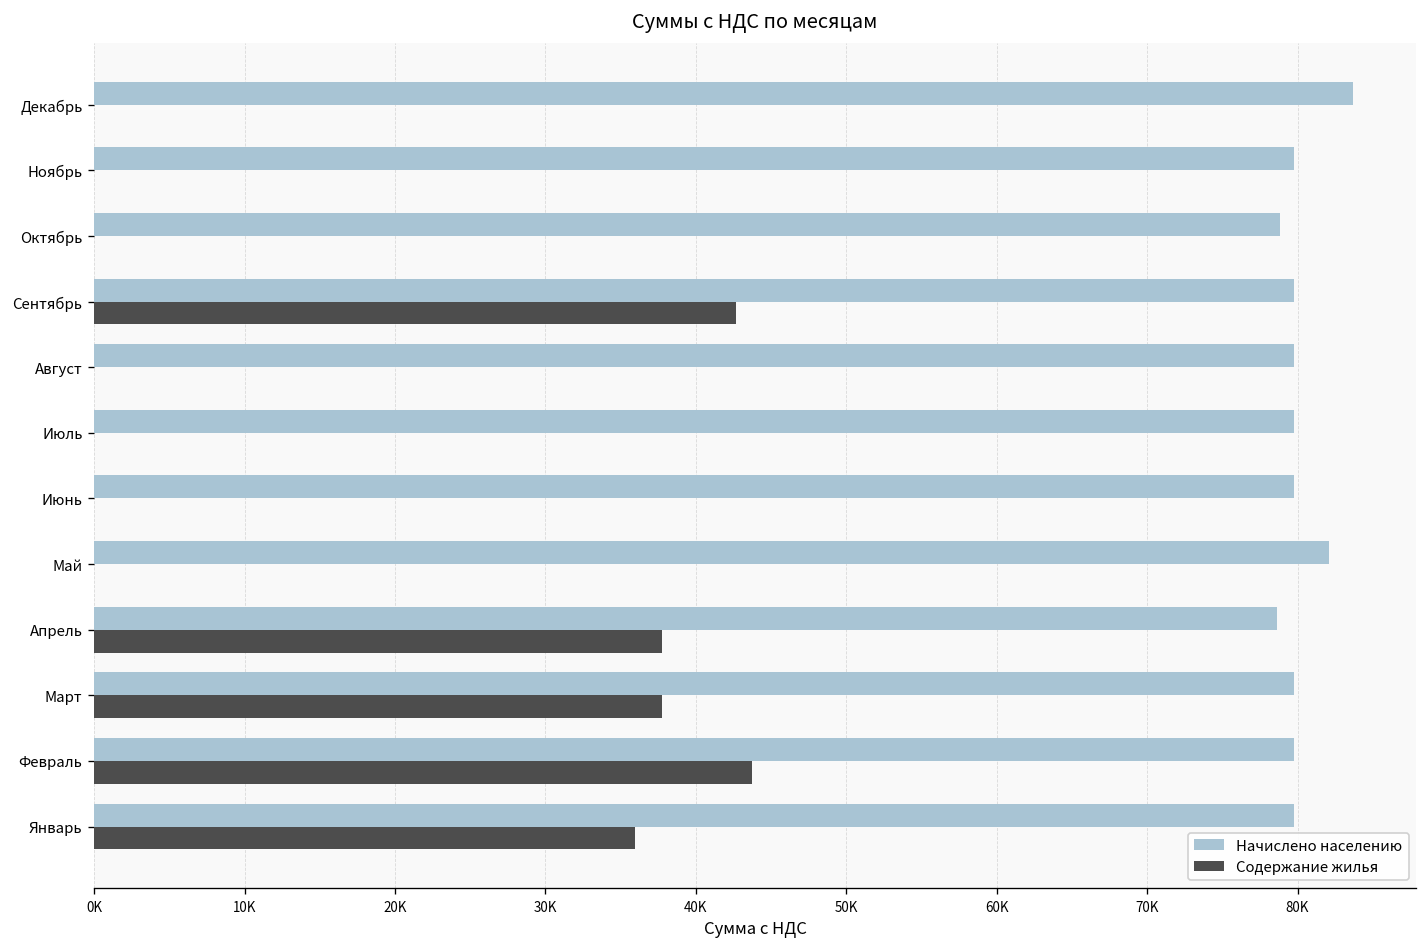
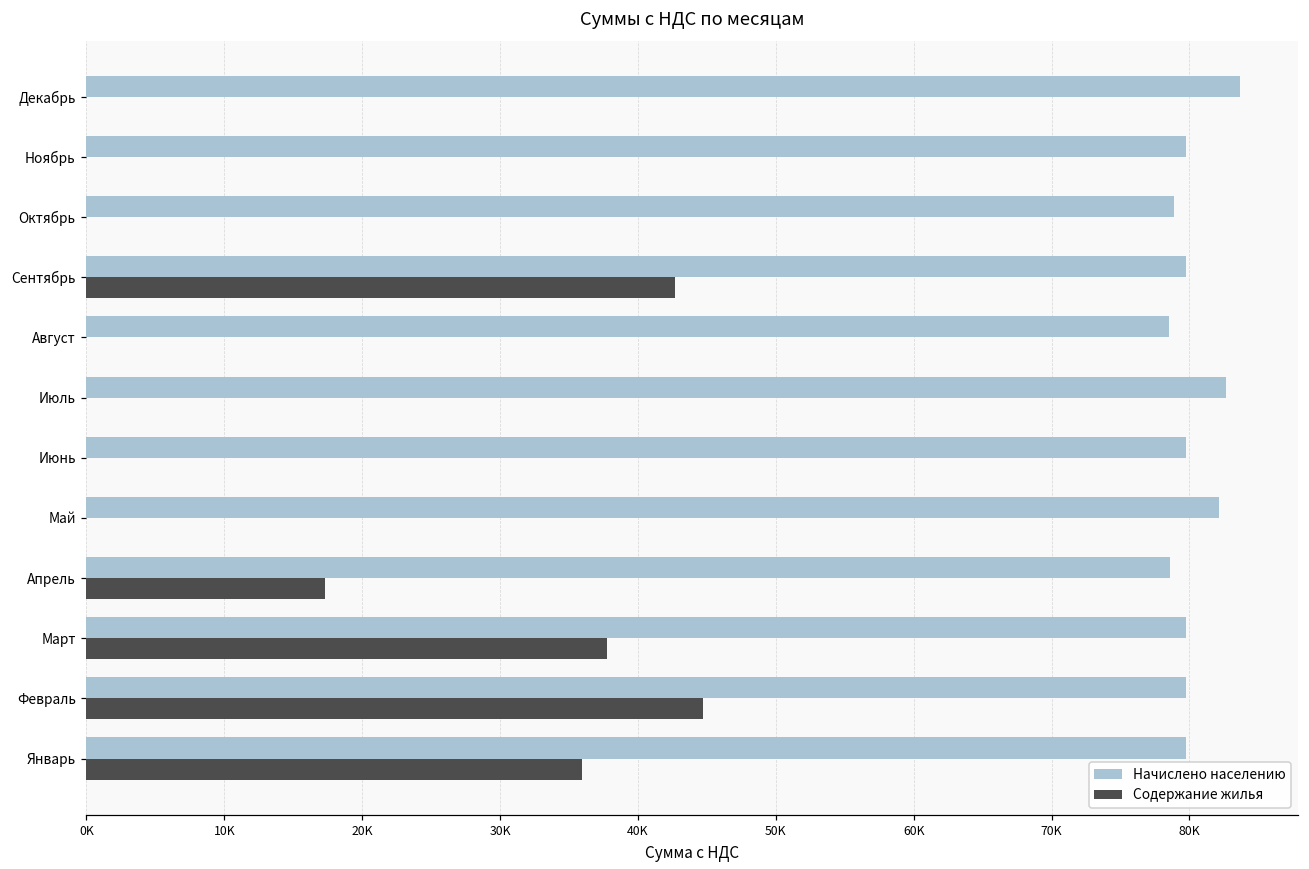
Начислено населению, Август: 79800 -> 78500
Начислено населению, Июль: 79800 -> 82700
Содержание жилья, Апрель: 37800 -> 17300
Содержание жилья, Февраль: 43800 -> 44700
